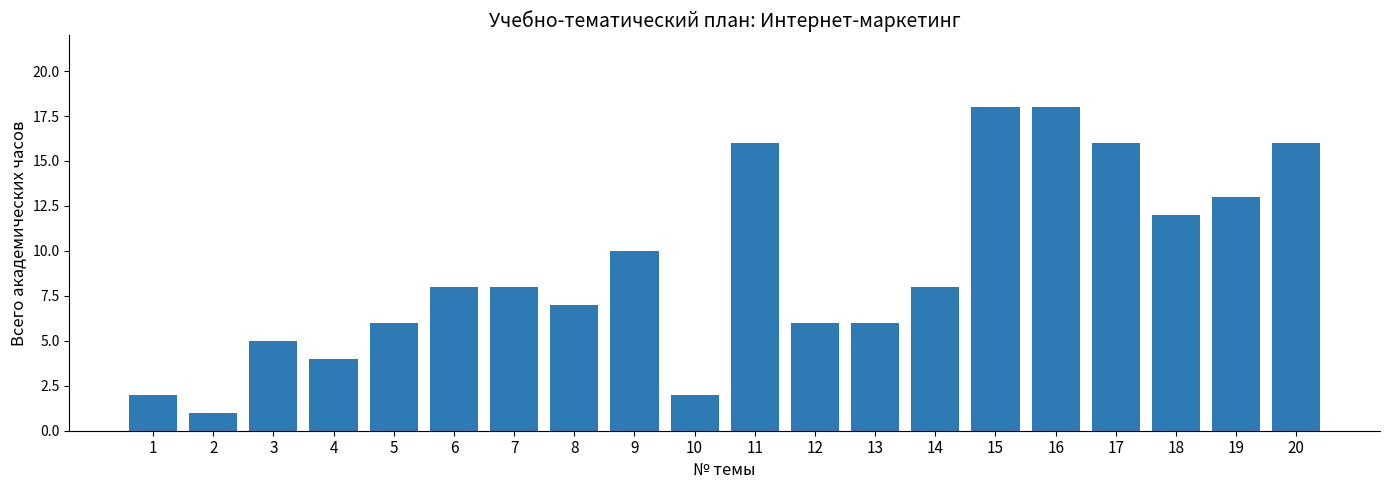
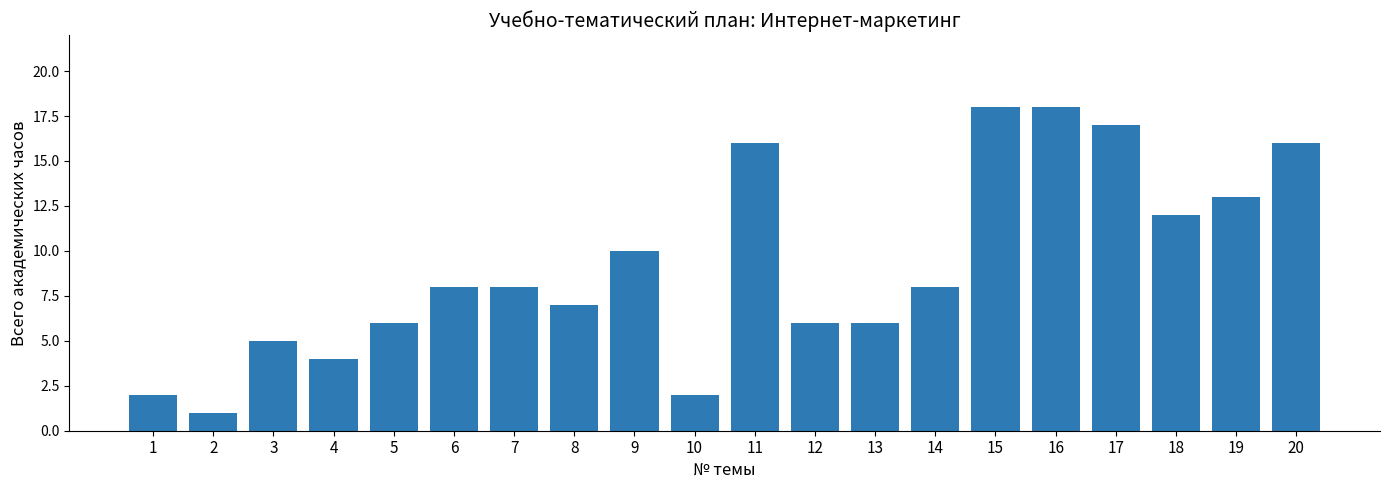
17: 16 -> 17
